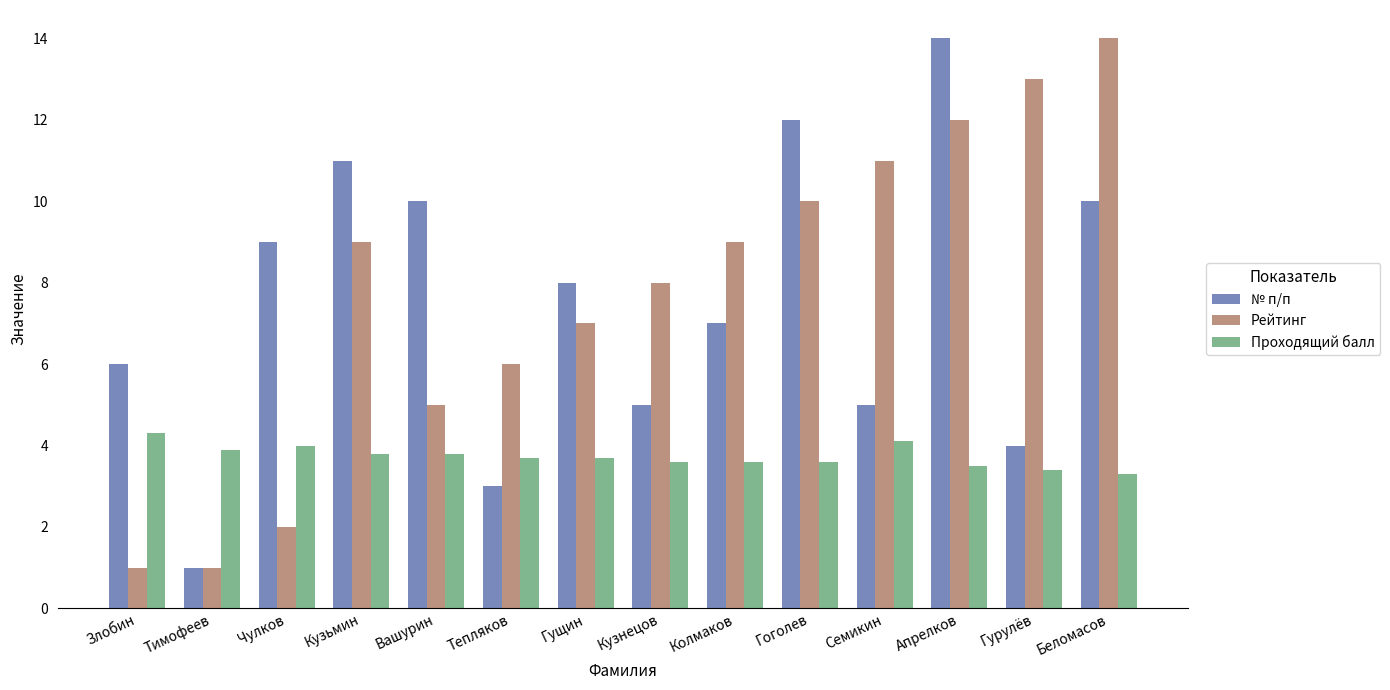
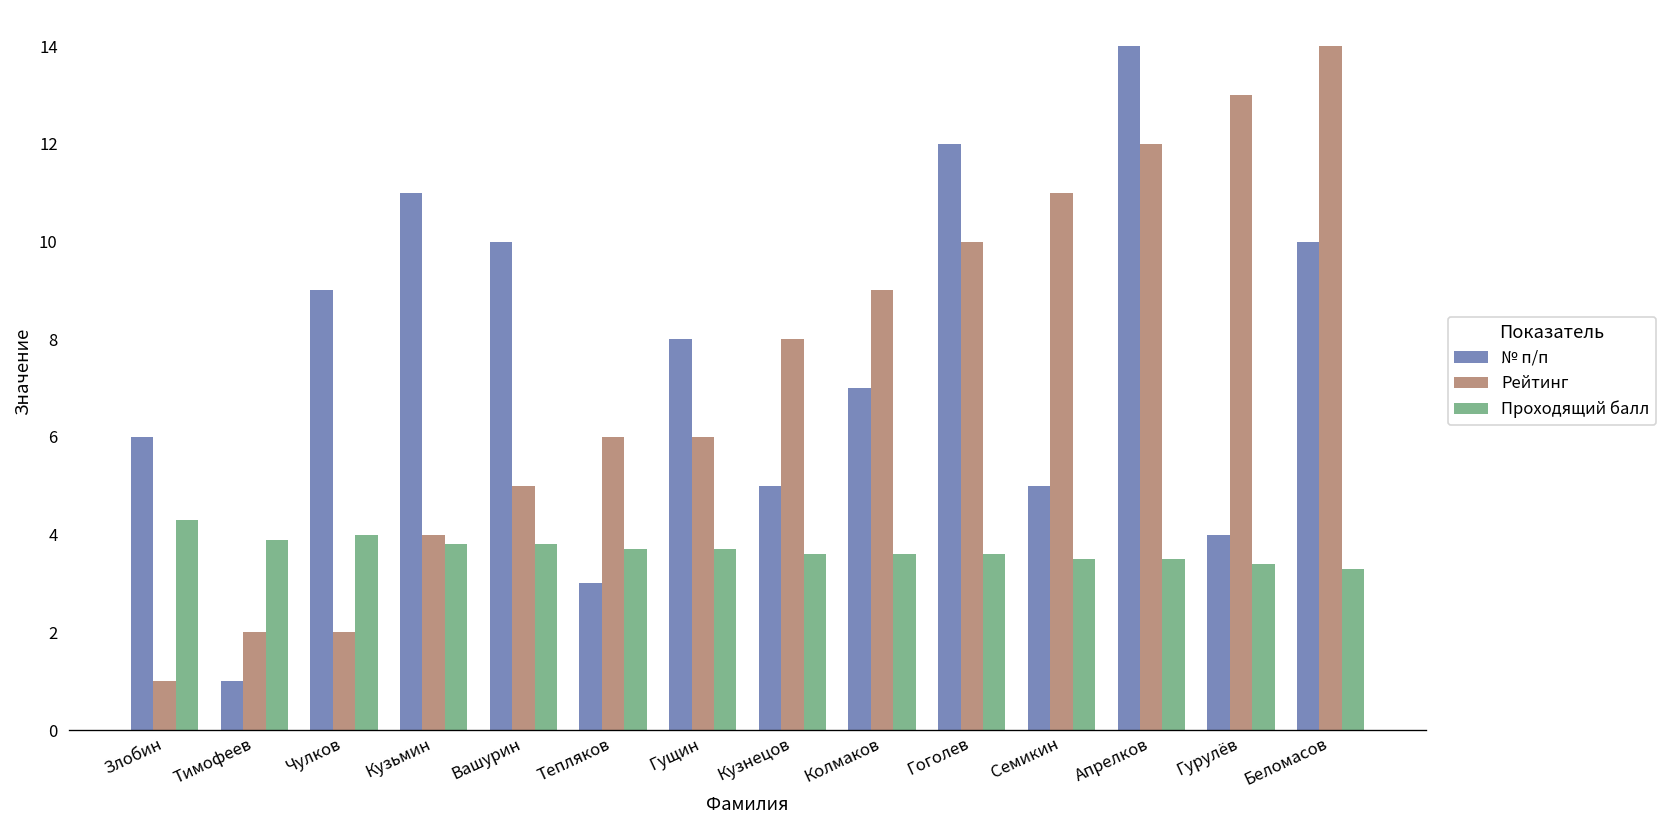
Рейтинг, Тимофеев: 1 -> 2
Рейтинг, Кузьмин: 9 -> 4
Рейтинг, Гущин: 7 -> 6
Проходящий балл, Семикин: 4.1 -> 3.5
